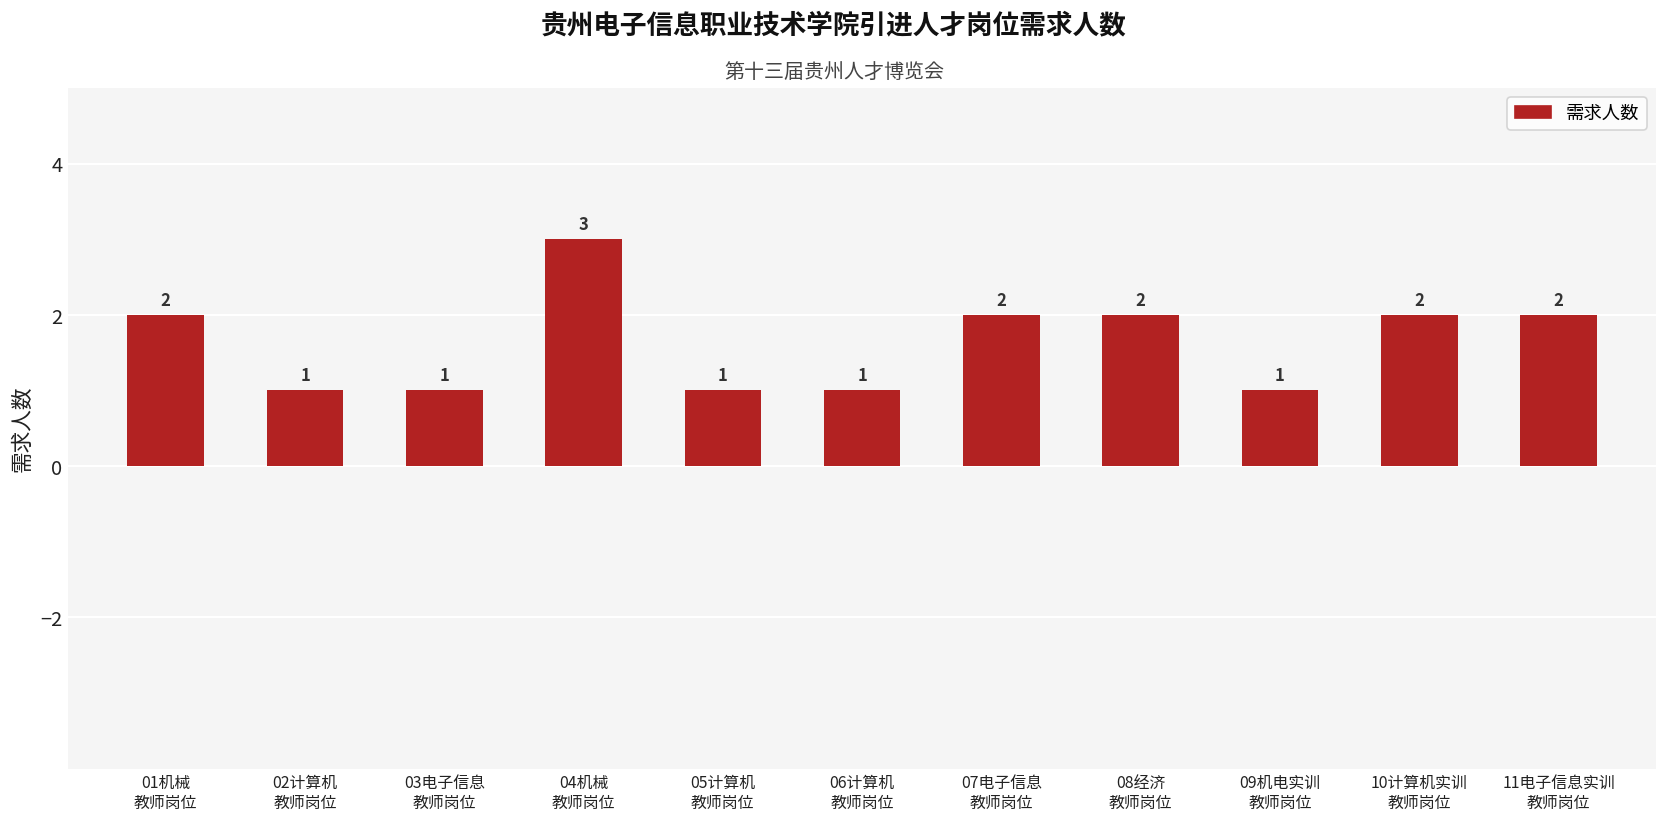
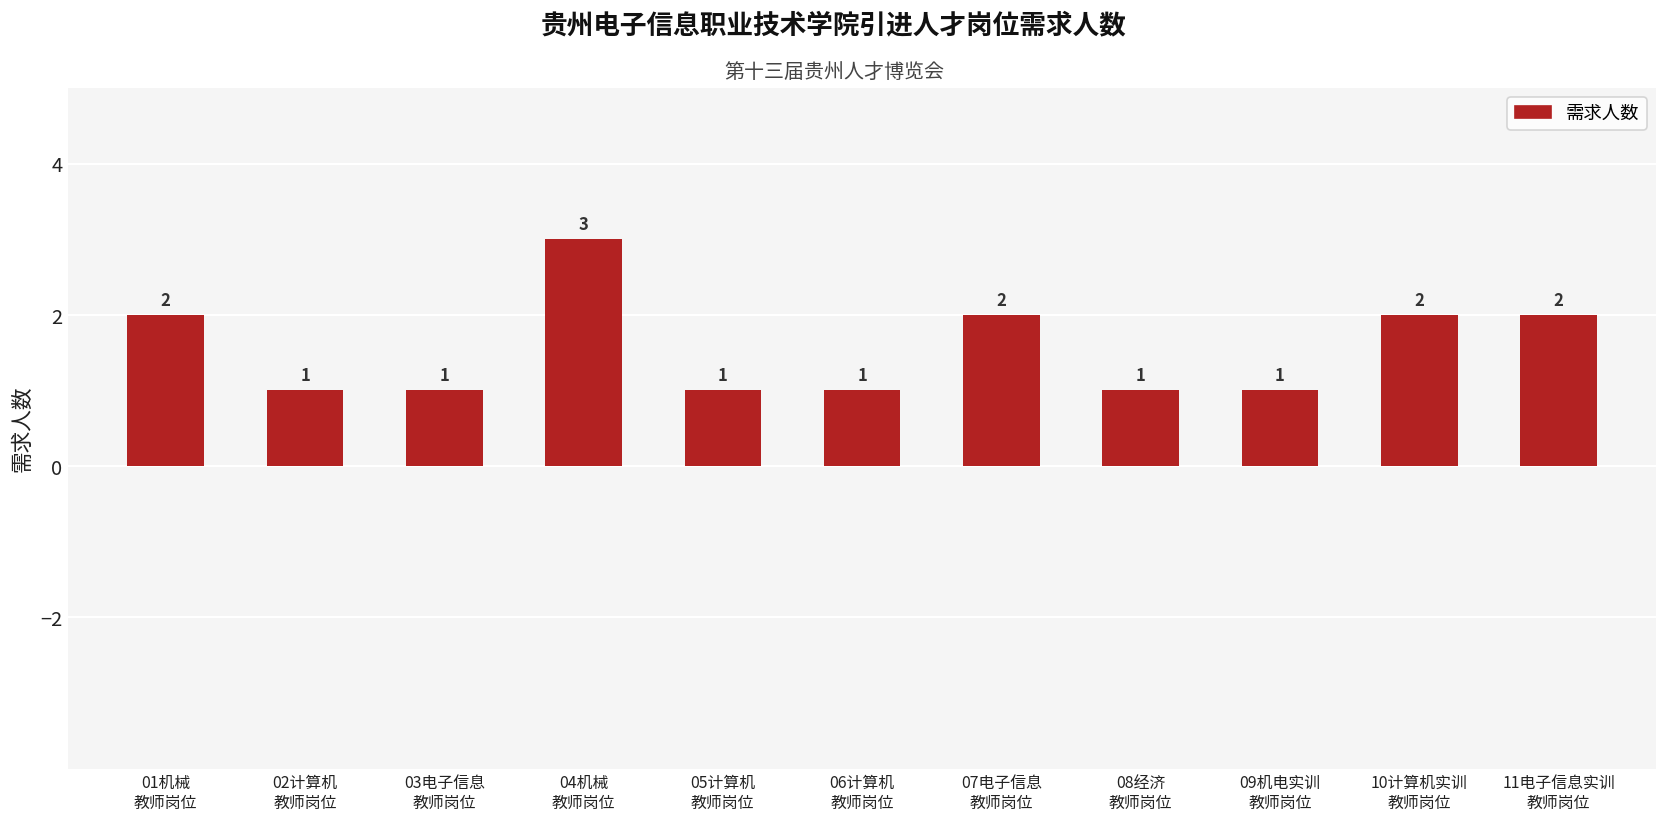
08经济 教师岗位: 2 -> 1
